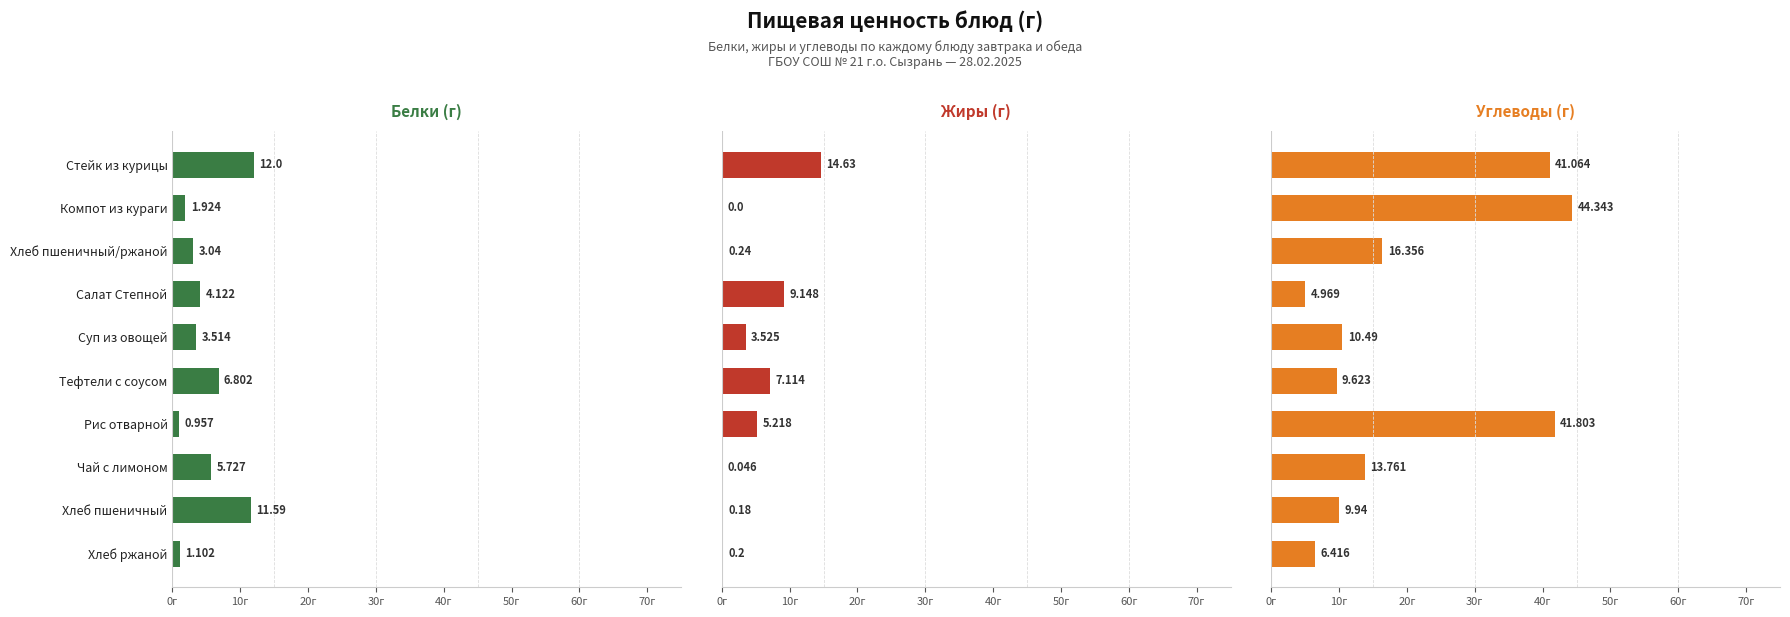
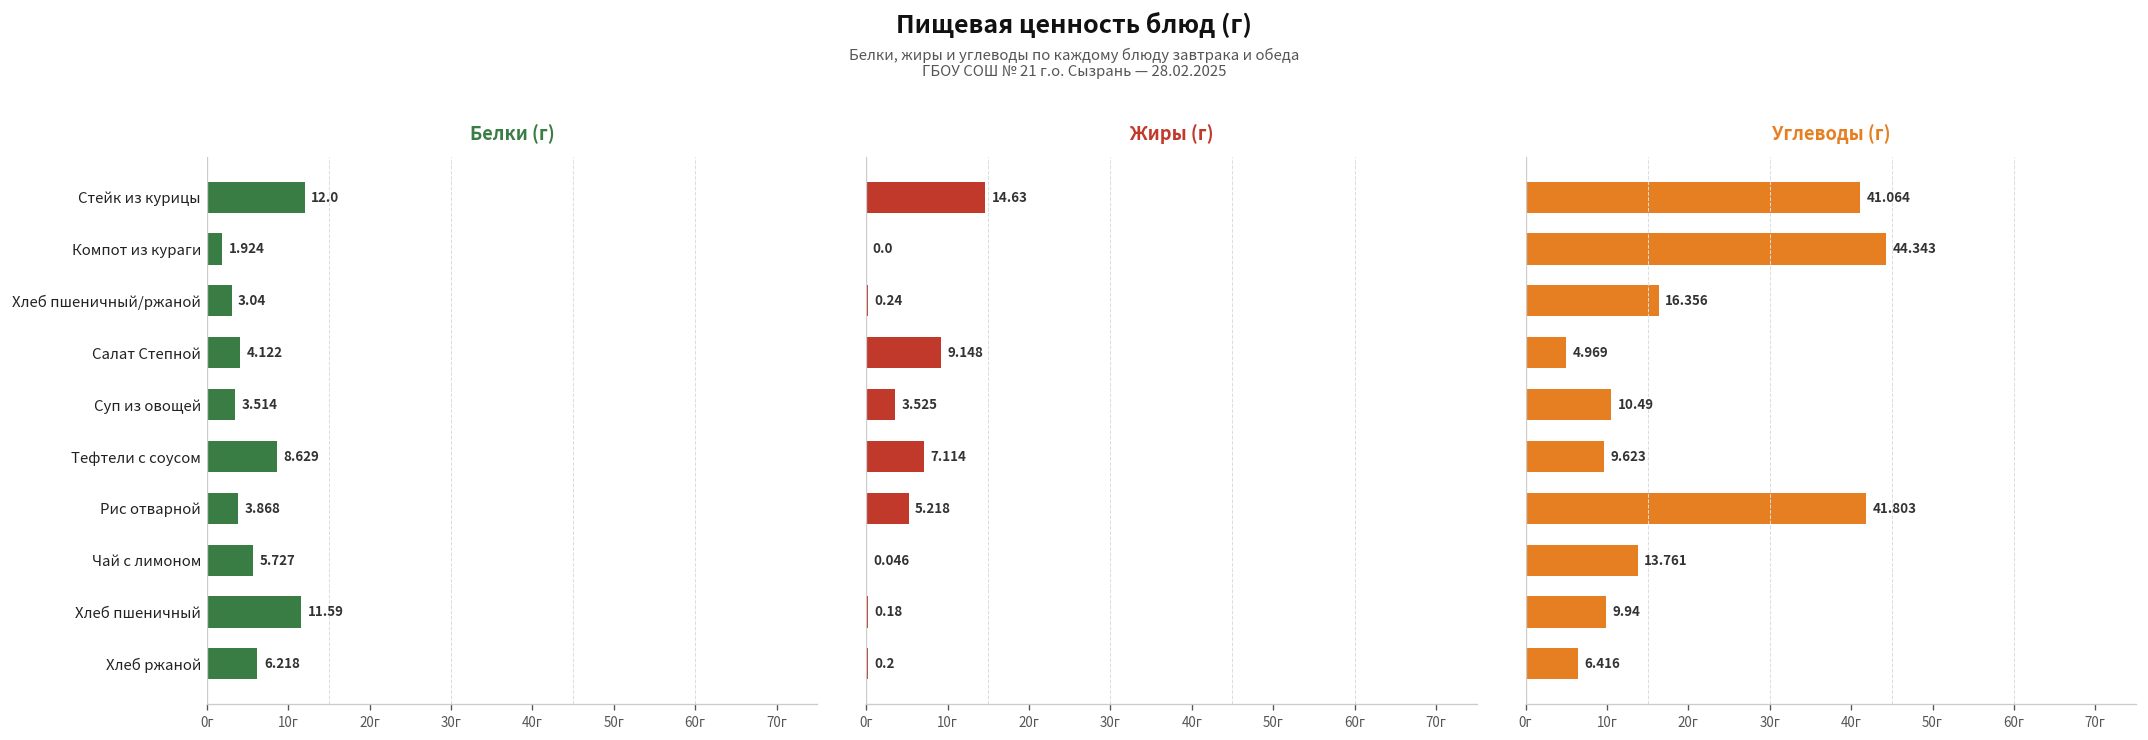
Белки (г), Тефтели с соусом: 6.802 -> 8.629
Белки (г), Рис отварной: 0.957 -> 3.868
Белки (г), Хлеб ржаной: 1.102 -> 6.218
